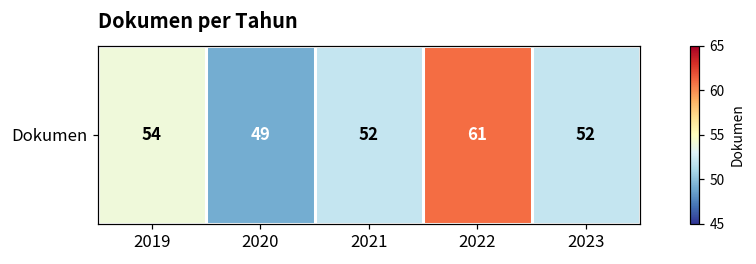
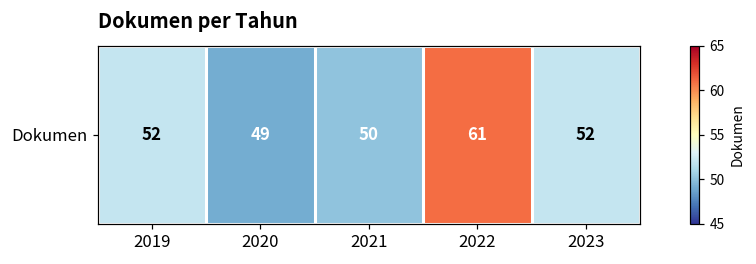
Dokumen, 2019: 54 -> 52
Dokumen, 2021: 52 -> 50
